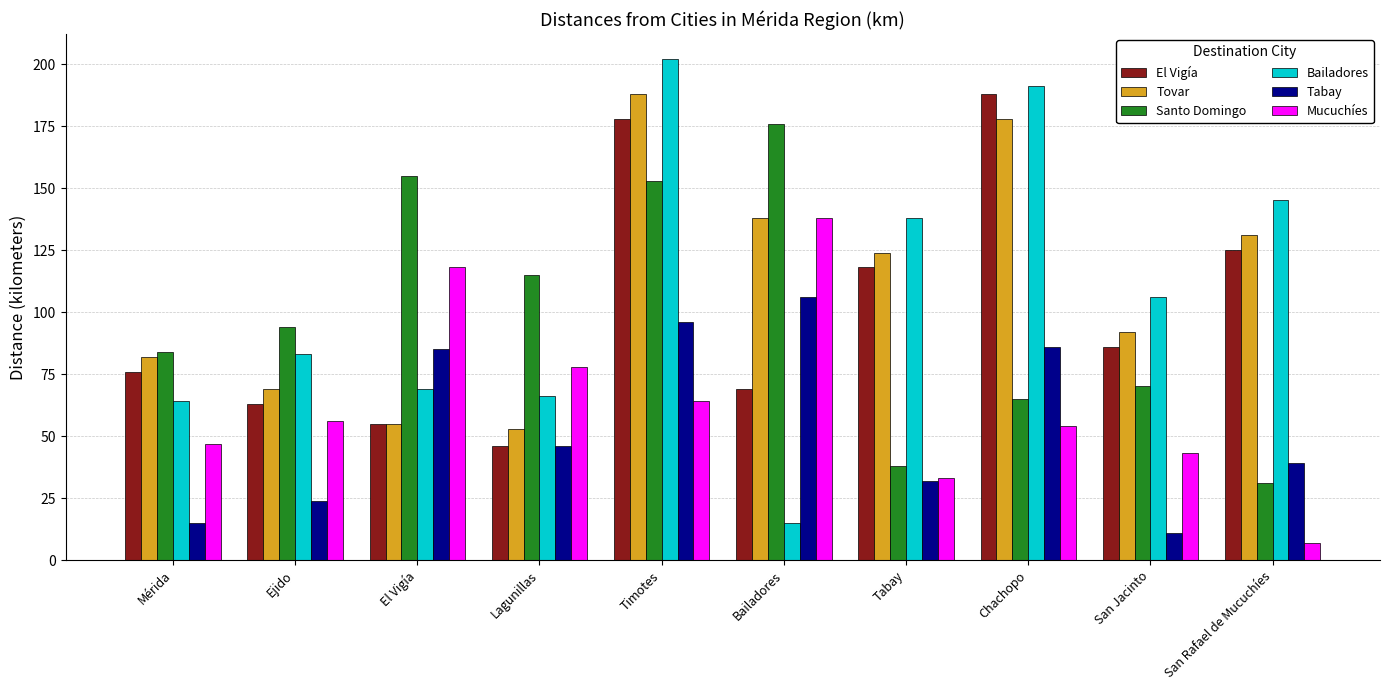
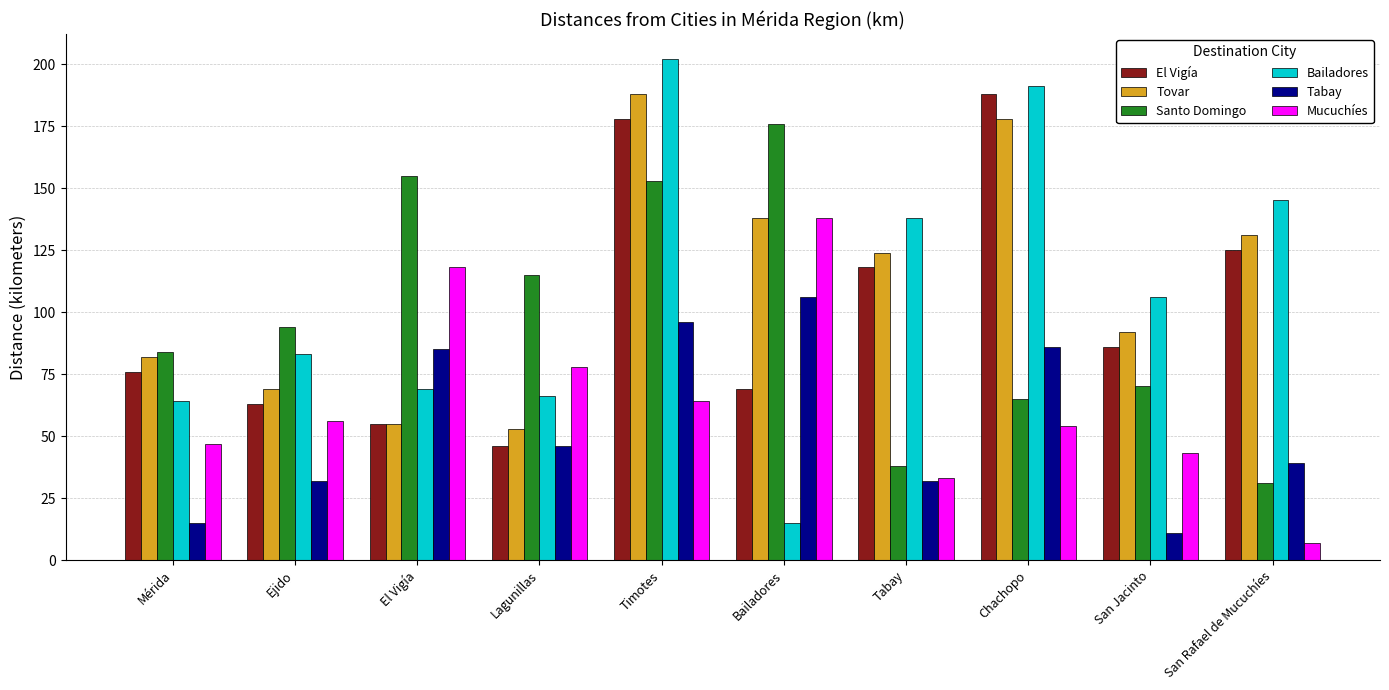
Tabay, Ejido: 24 -> 32
